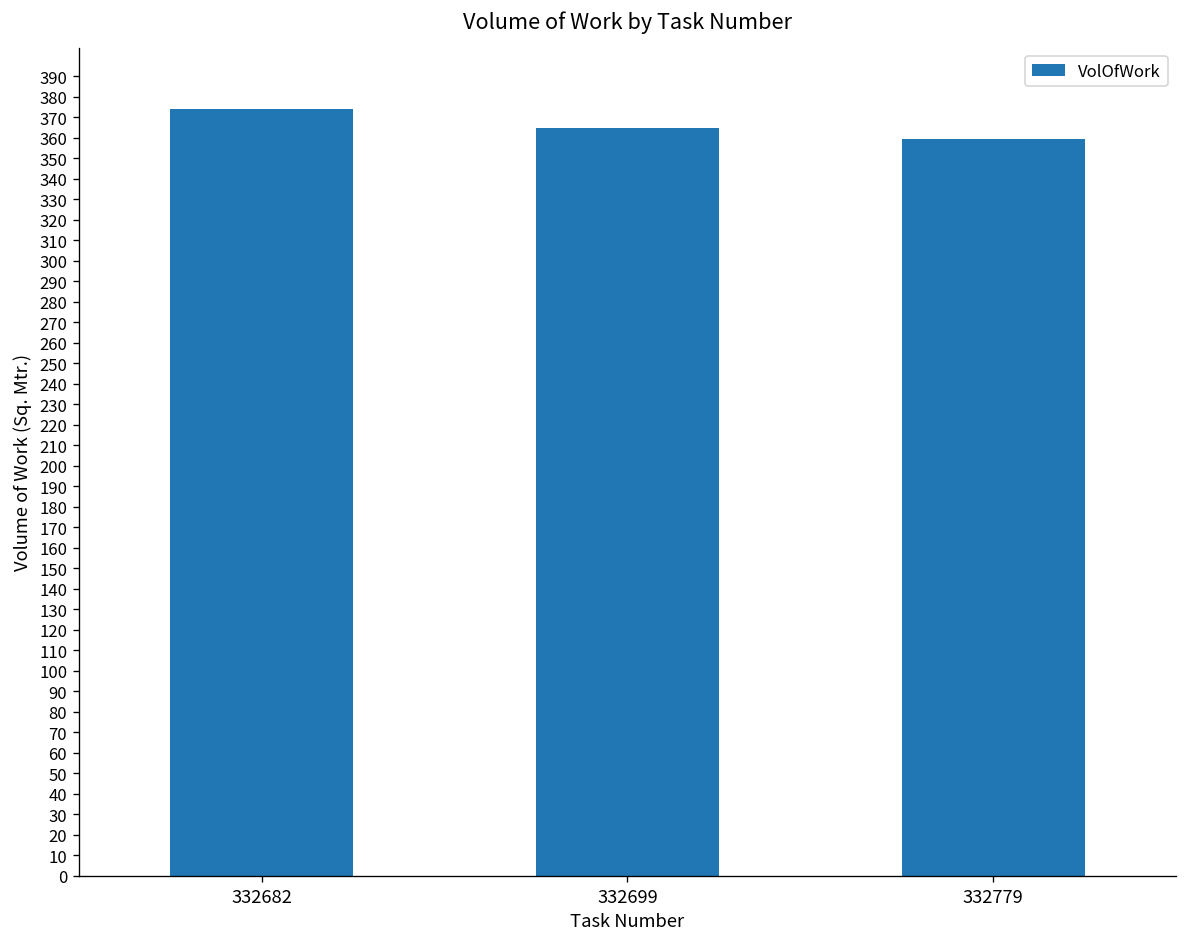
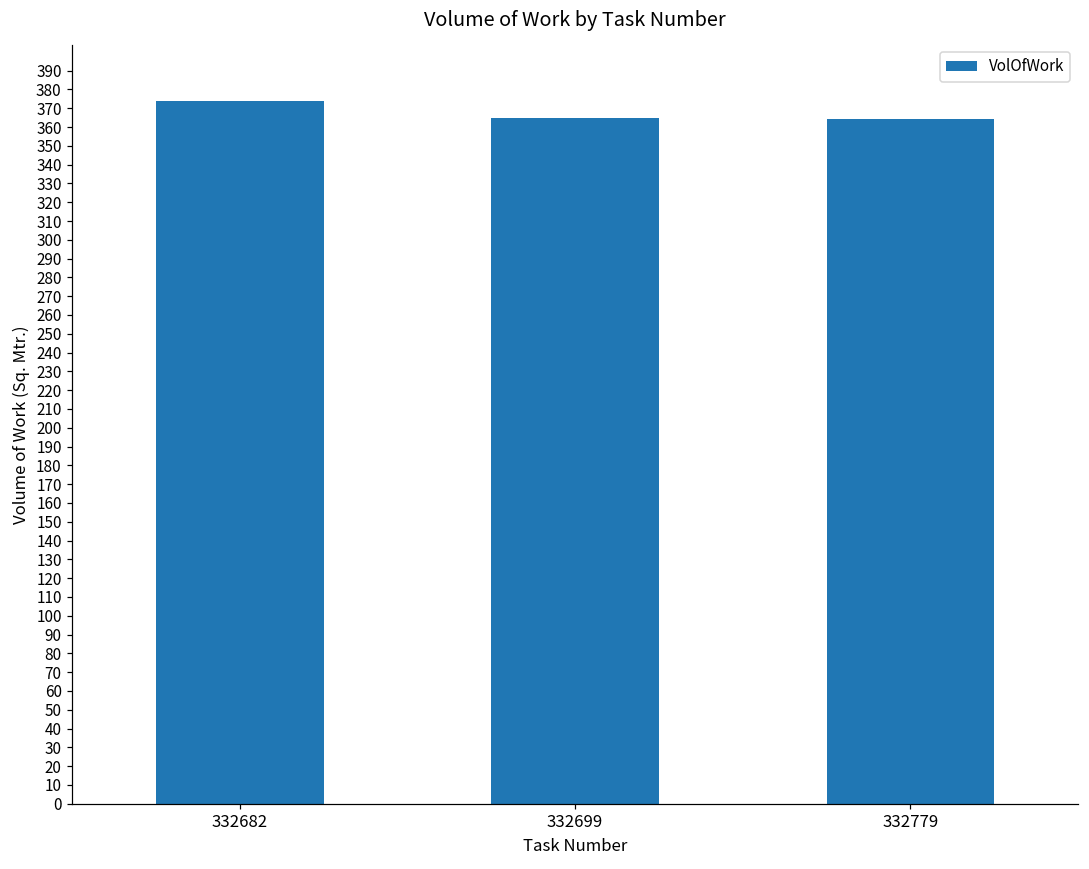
332779: 359 -> 364
